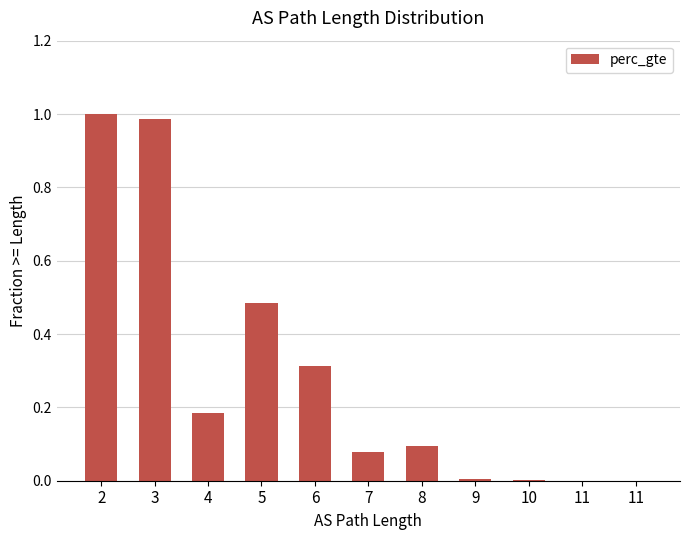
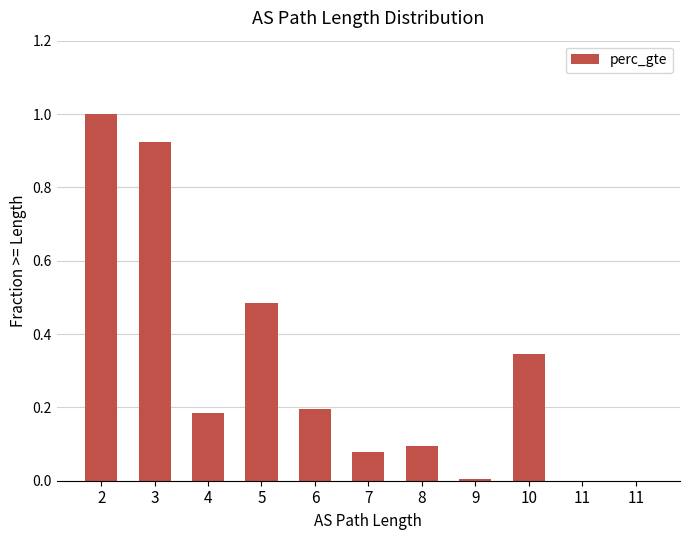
3: 0.99 -> 0.92
6: 0.31 -> 0.20
10: 0.00 -> 0.34
